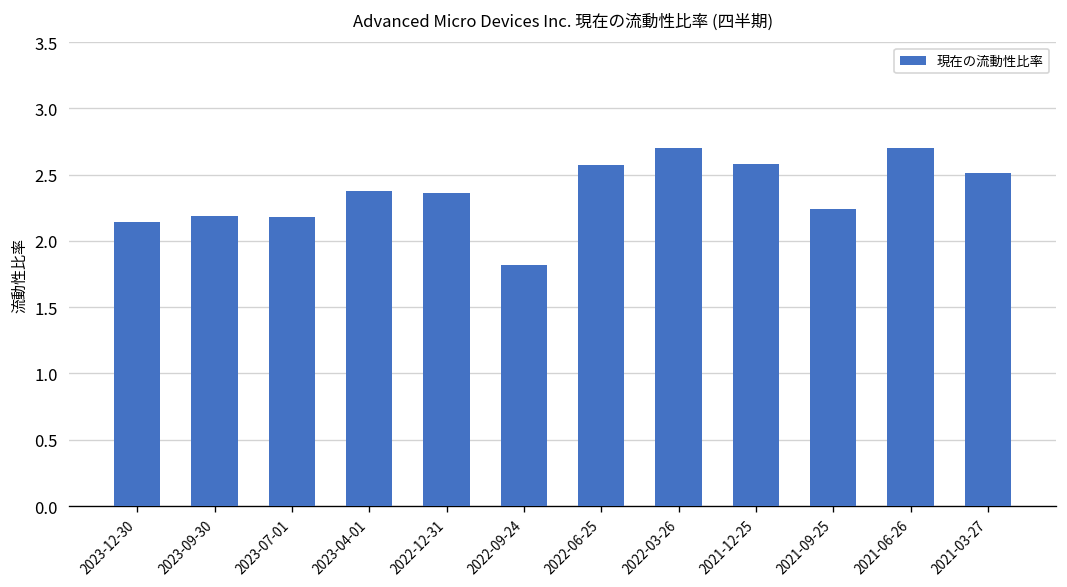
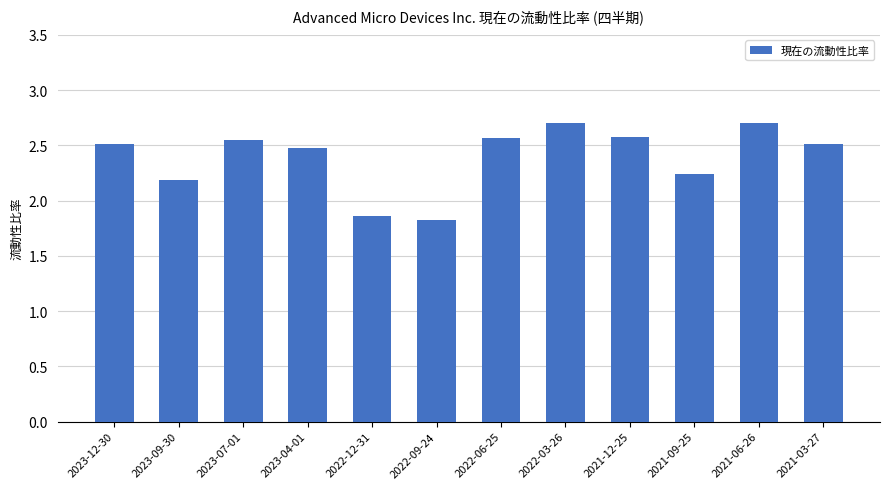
2023-12-30: 2.14 -> 2.51
2023-07-01: 2.18 -> 2.55
2023-04-01: 2.38 -> 2.48
2022-12-31: 2.36 -> 1.86
